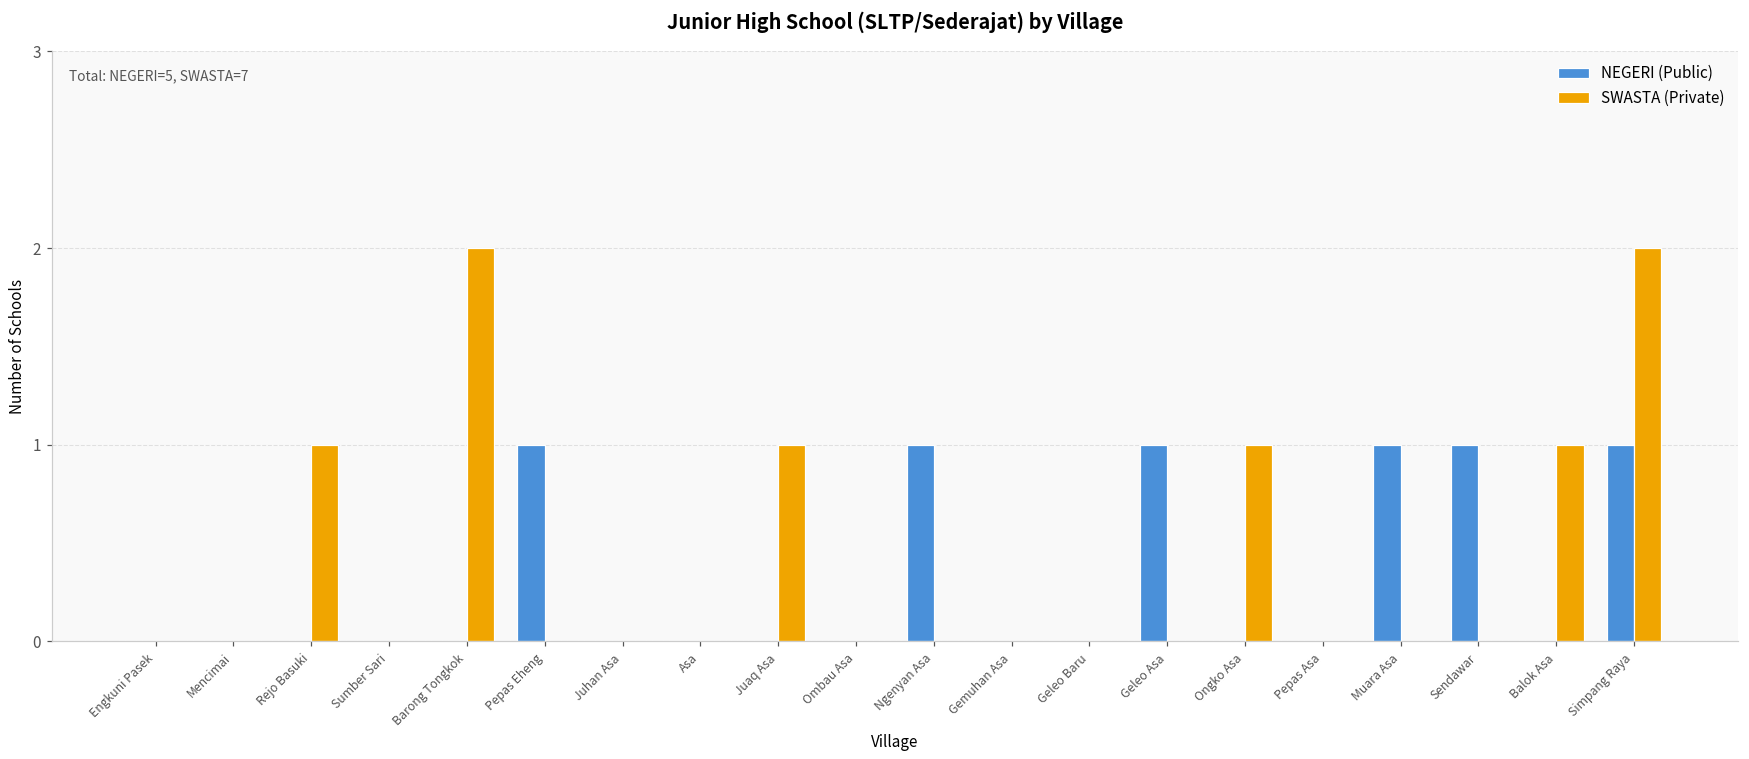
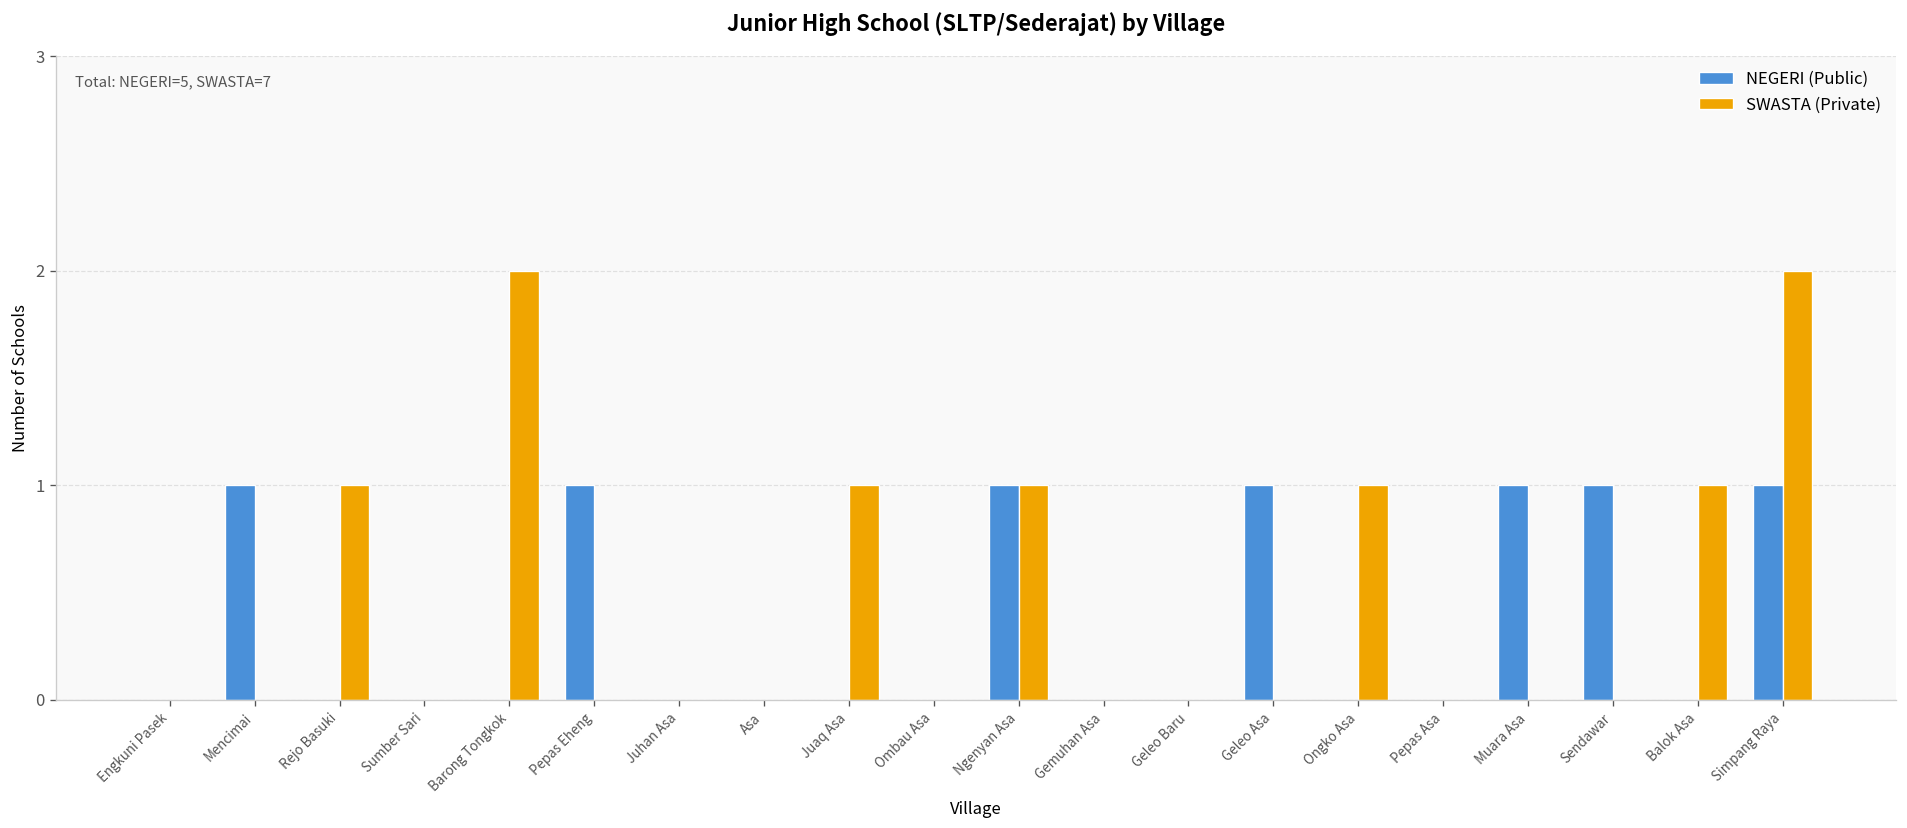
NEGERI (Public), Mencimai: 0 -> 1
SWASTA (Private), Ngenyan Asa: 0 -> 1
